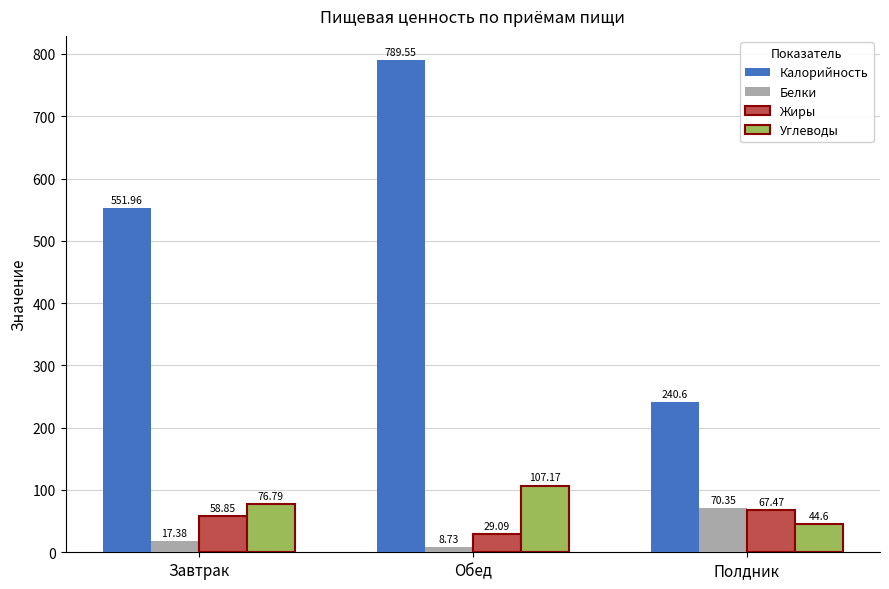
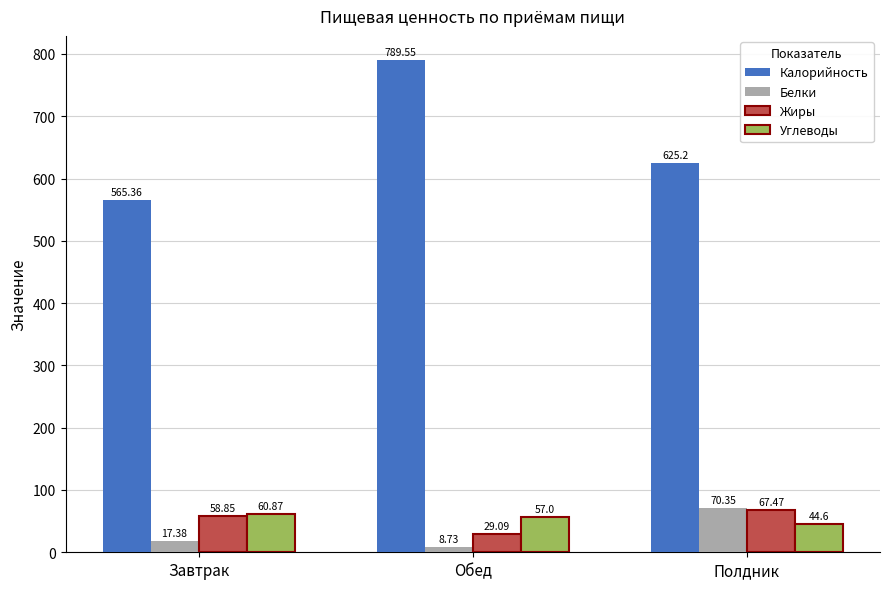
Калорийность, Завтрак: 551.96 -> 565.36
Углеводы, Завтрак: 76.79 -> 60.87
Углеводы, Обед: 107.17 -> 57.0
Калорийность, Полдник: 240.6 -> 625.2
